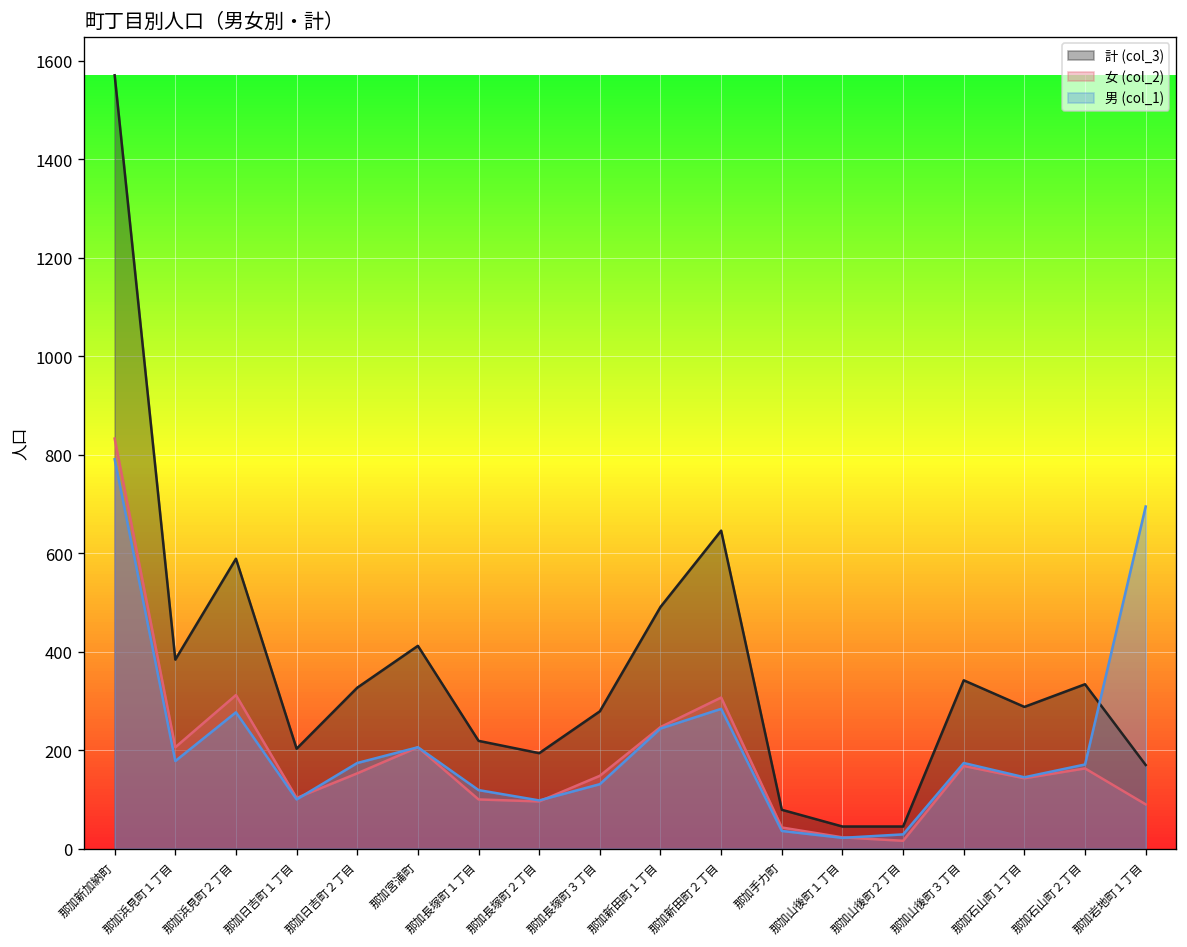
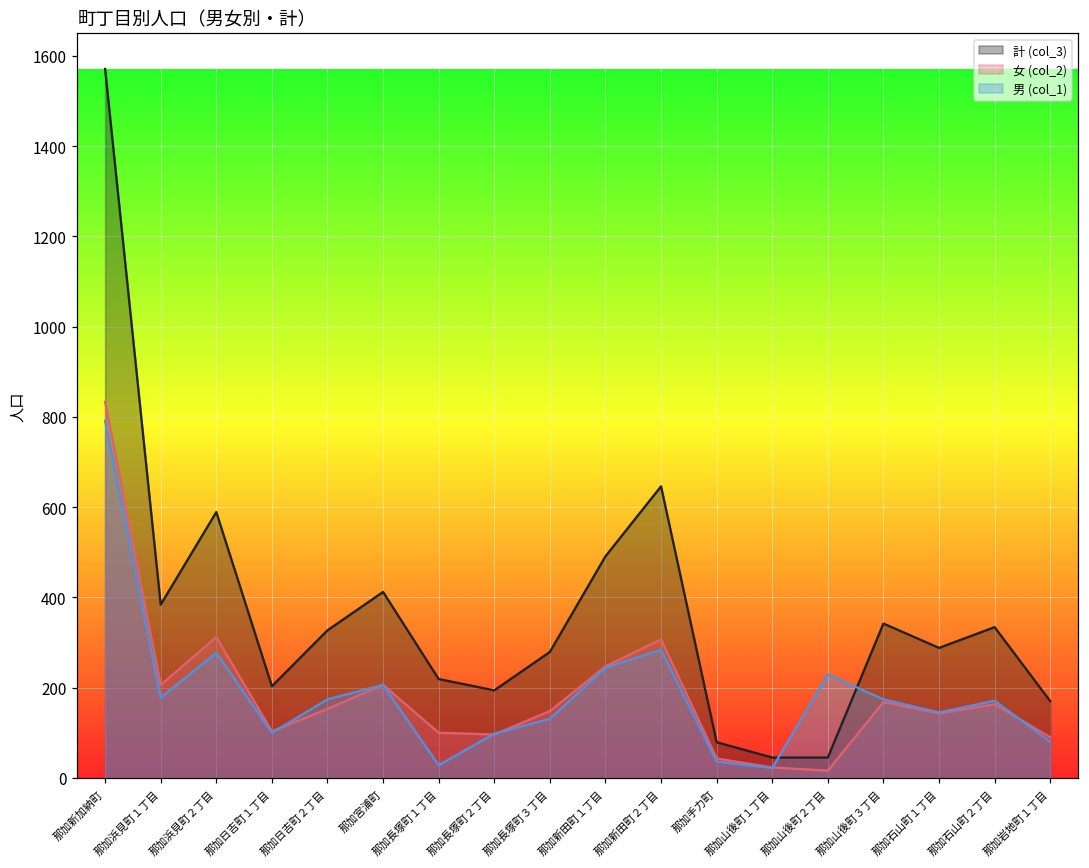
男 (col_1), 那加長塚町１丁目: 120 -> 30
男 (col_1), 那加山後町２丁目: 30 -> 230
男 (col_1), 那加岩地町１丁目: 700 -> 80
